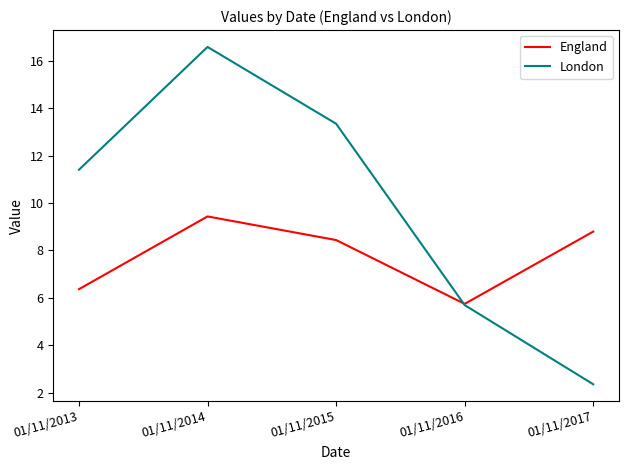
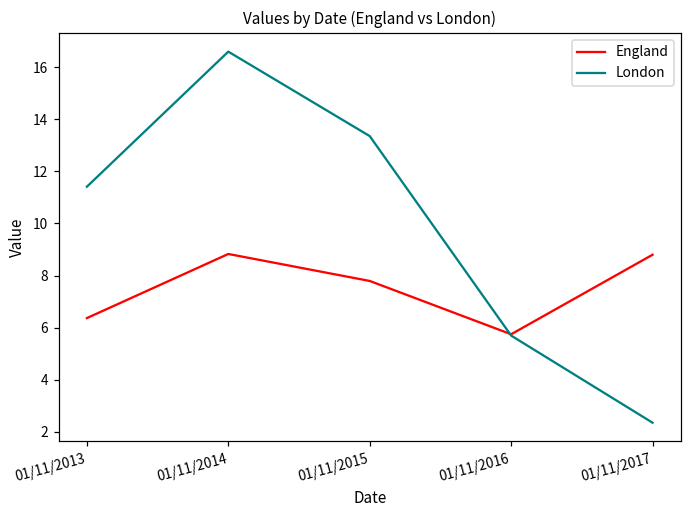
England, 01/11/2014: 9.4 -> 8.8
England, 01/11/2015: 8.4 -> 7.8
